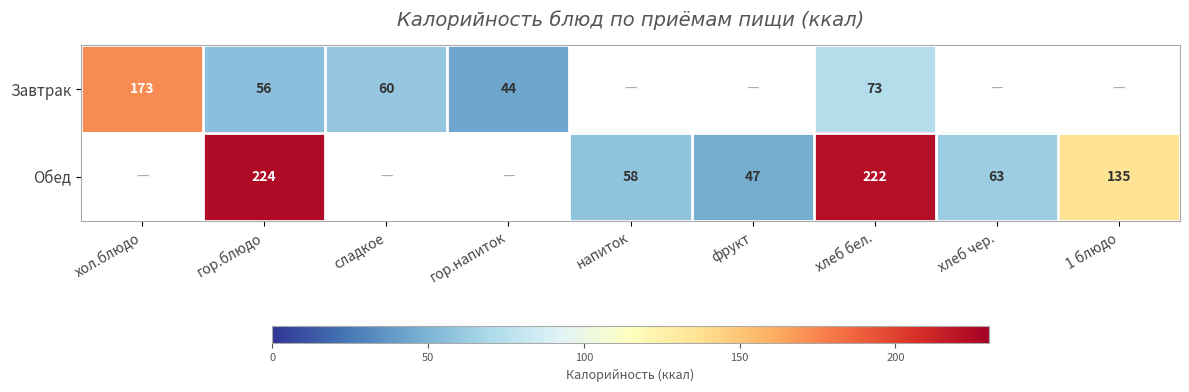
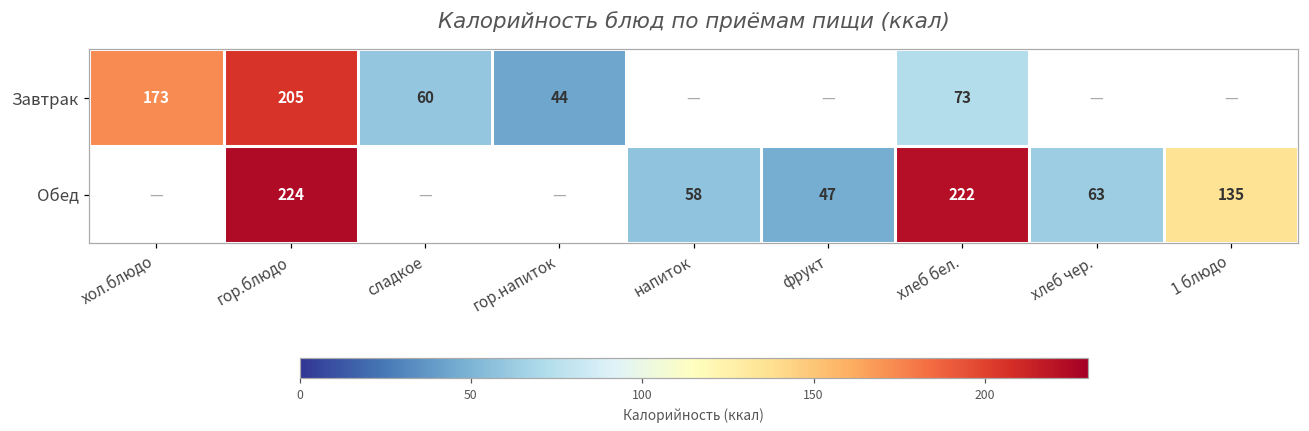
Завтрак, гор.блюдо: 56 -> 205
